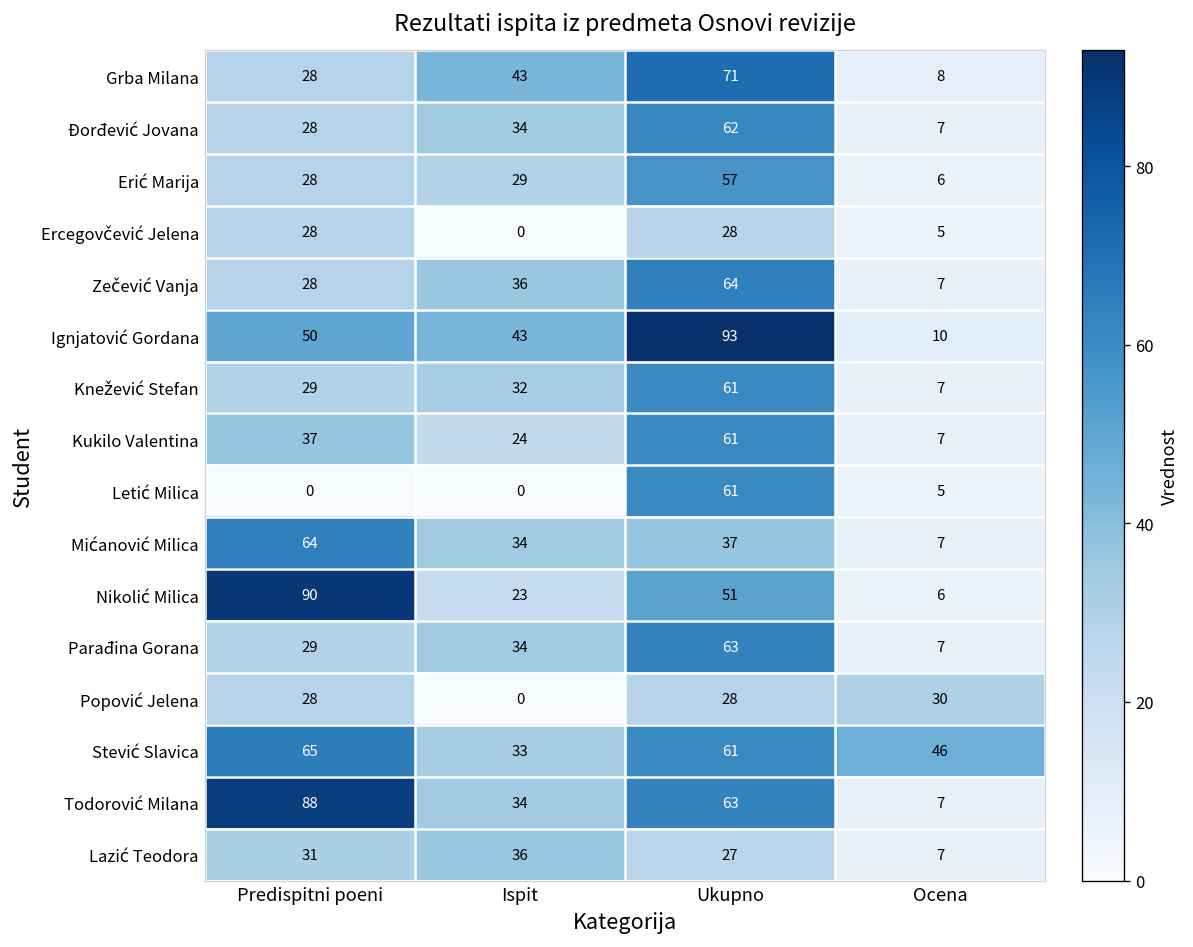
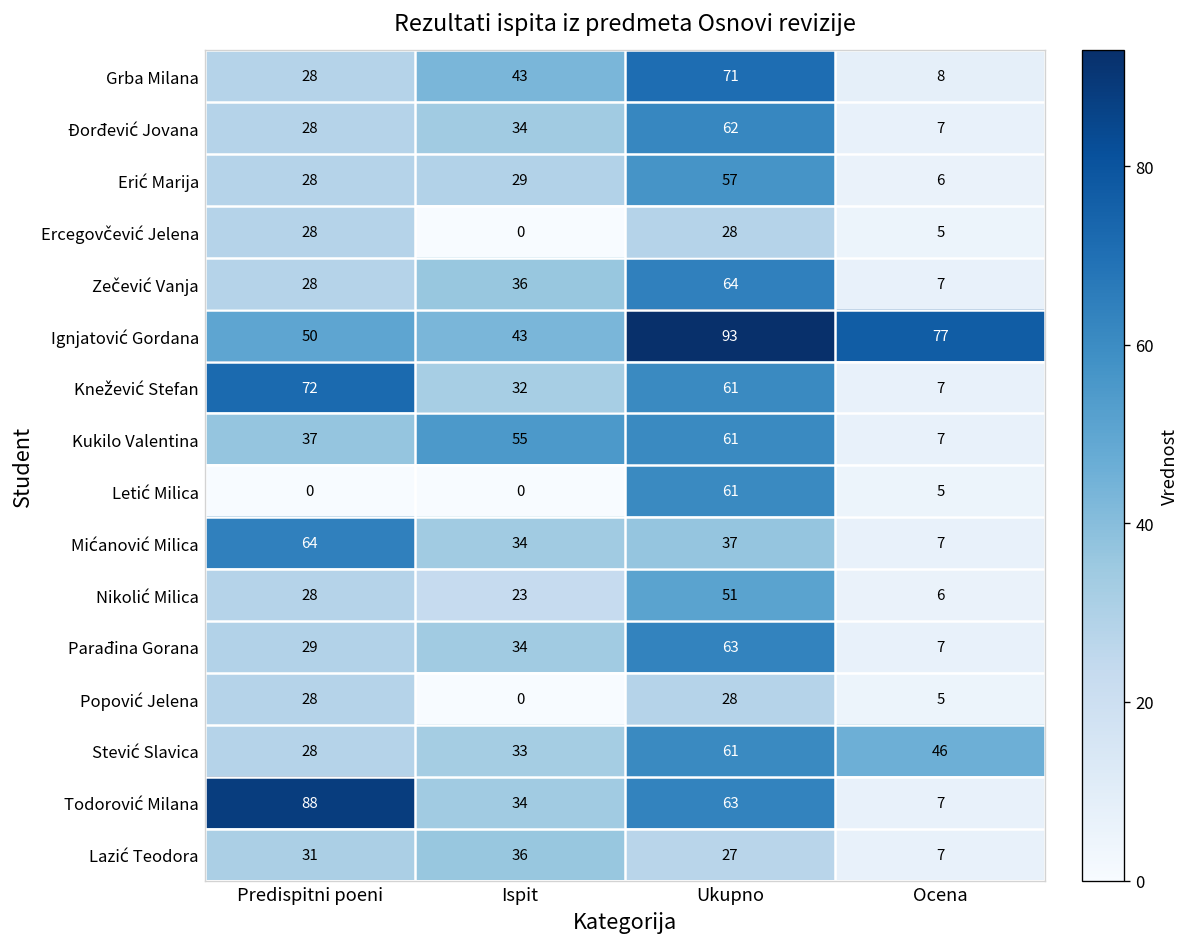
Ignjatović Gordana, Ocena: 10 -> 77
Knežević Stefan, Predispitni poeni: 29 -> 72
Kukilo Valentina, Ispit: 24 -> 55
Nikolić Milica, Predispitni poeni: 90 -> 28
Popović Jelena, Ocena: 30 -> 5
Stević Slavica, Predispitni poeni: 65 -> 28
